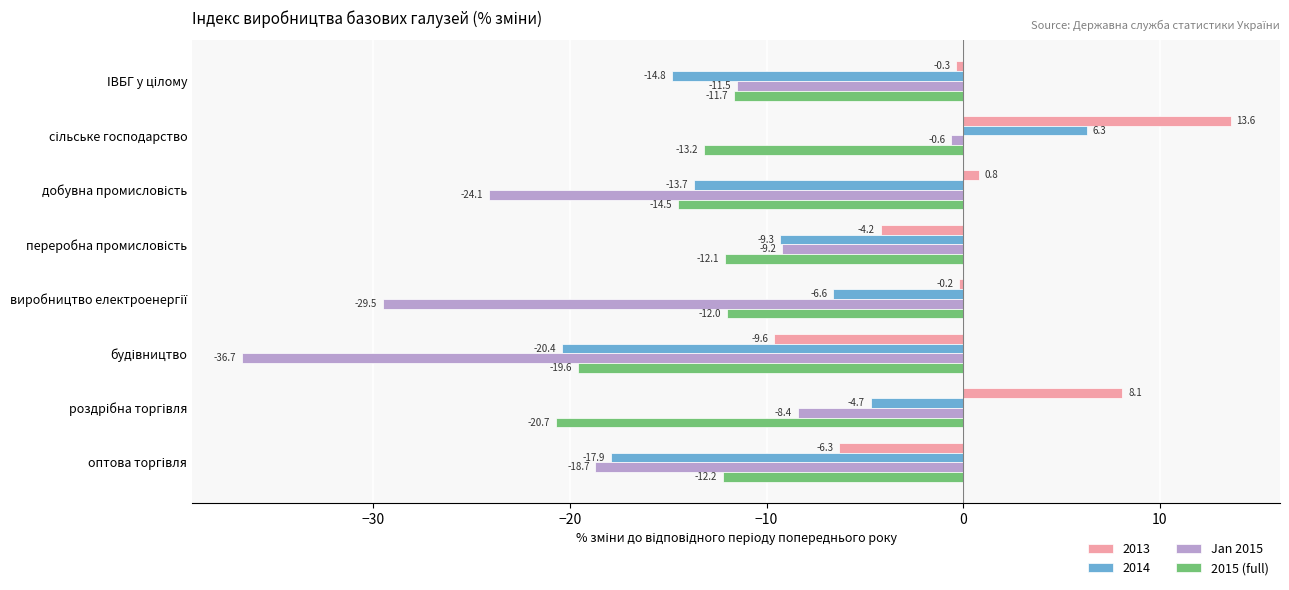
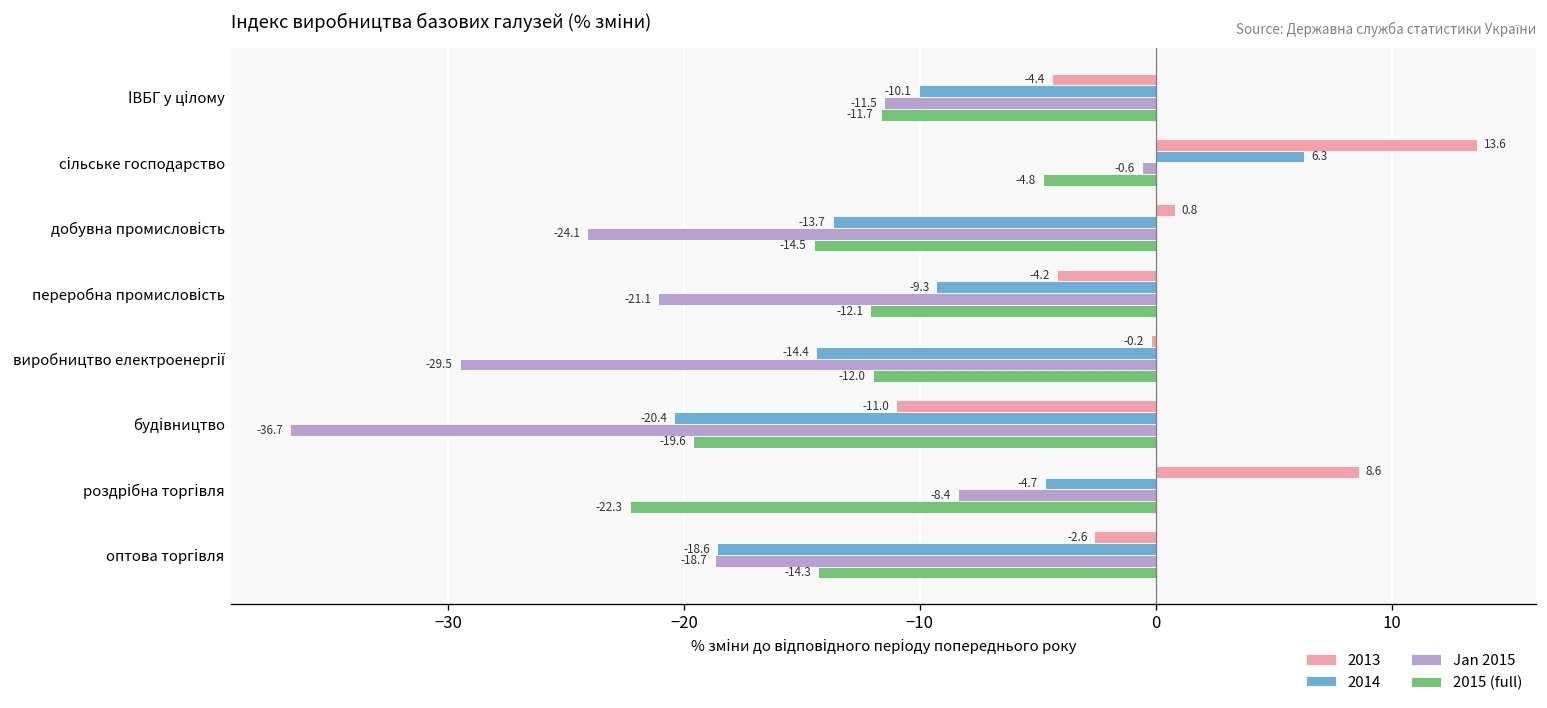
2013, ІВБГ у цілому: -0.3 -> -4.4
2014, ІВБГ у цілому: -14.8 -> -10.1
2015 (full), сільське господарство: -13.2 -> -4.8
Jan 2015, переробна промисловість: -9.2 -> -21.1
2014, виробництво електроенергії: -6.6 -> -14.4
2013, будівництво: -9.6 -> -11.0
2013, роздрібна торгівля: 8.1 -> 8.6
2015 (full), роздрібна торгівля: -20.7 -> -22.3
2013, оптова торгівля: -6.3 -> -2.6
2014, оптова торгівля: -17.9 -> -18.6
2015 (full), оптова торгівля: -12.2 -> -14.3
